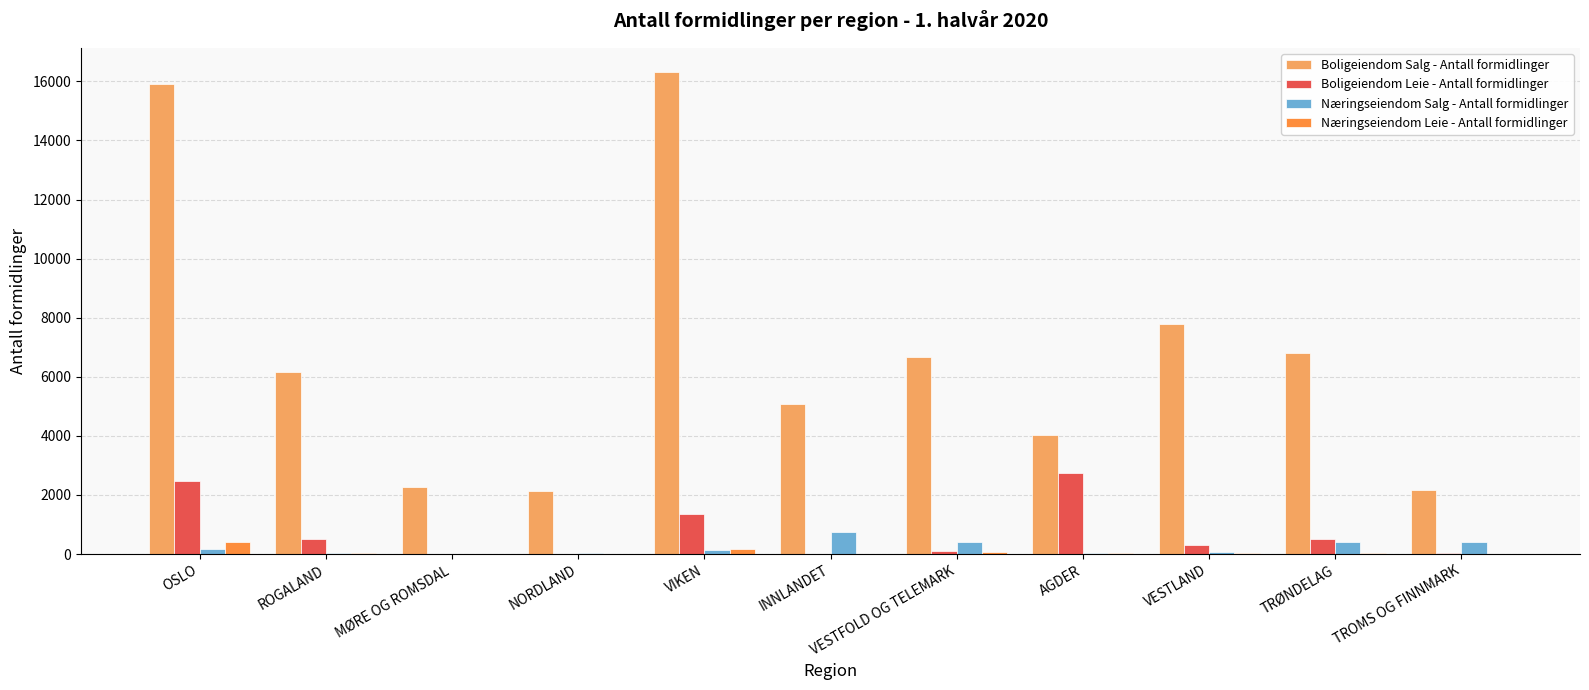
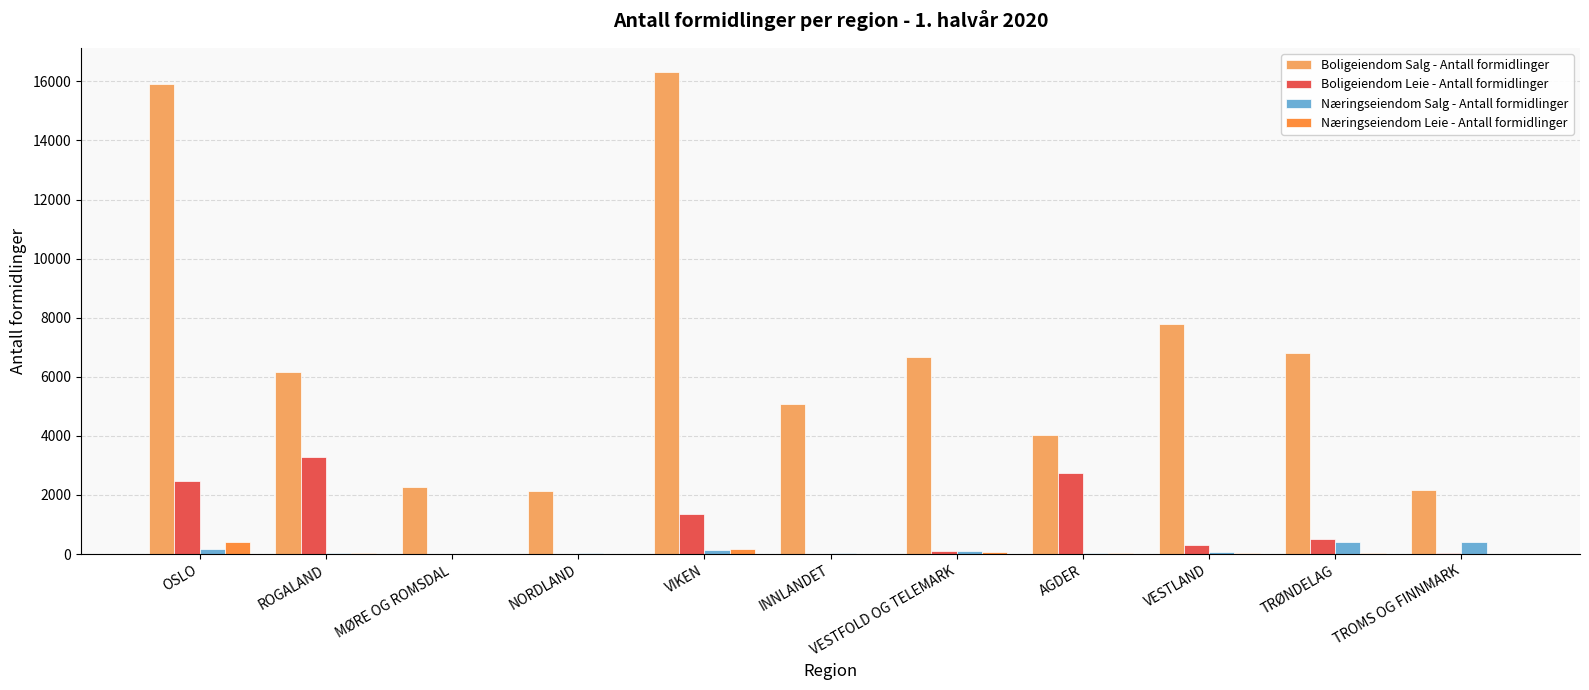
Boligeiendom Leie - Antall formidlinger, ROGALAND: 500 -> 3300
Næringseiendom Salg - Antall formidlinger, INNLANDET: 800 -> 0
Næringseiendom Salg - Antall formidlinger, VESTFOLD OG TELEMARK: 400 -> 100
